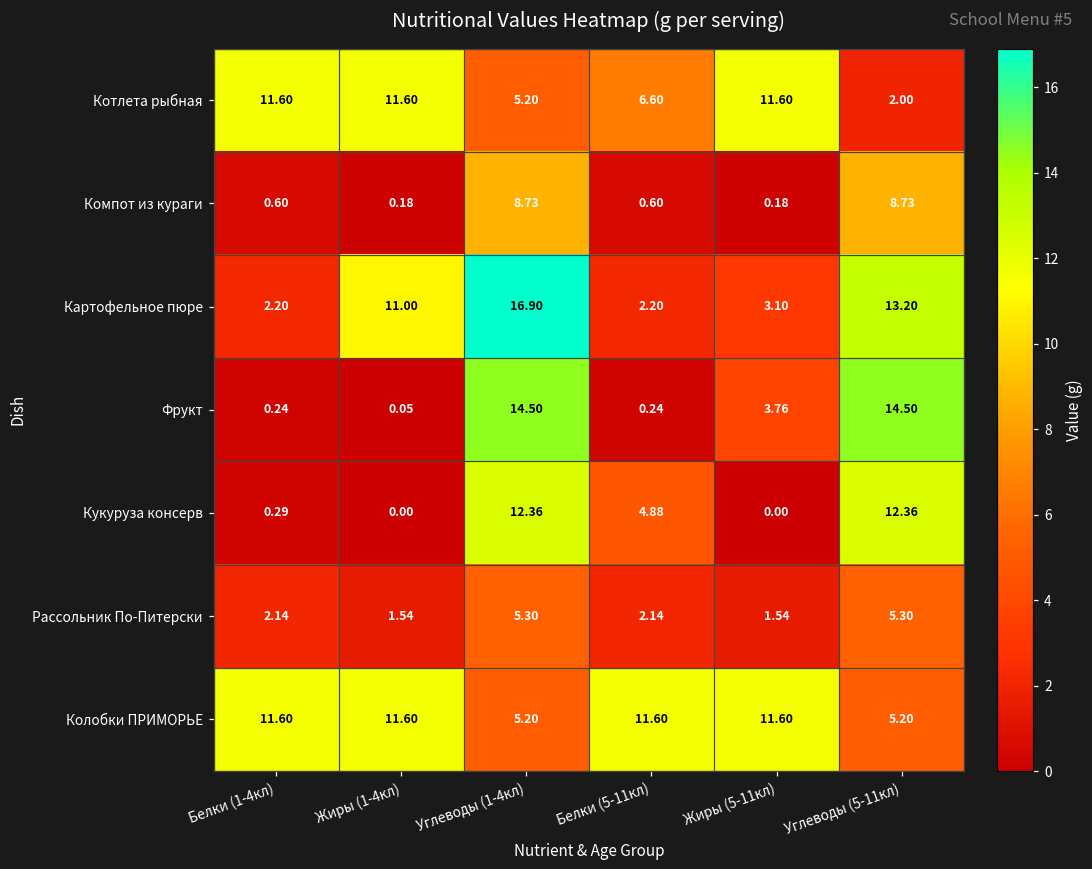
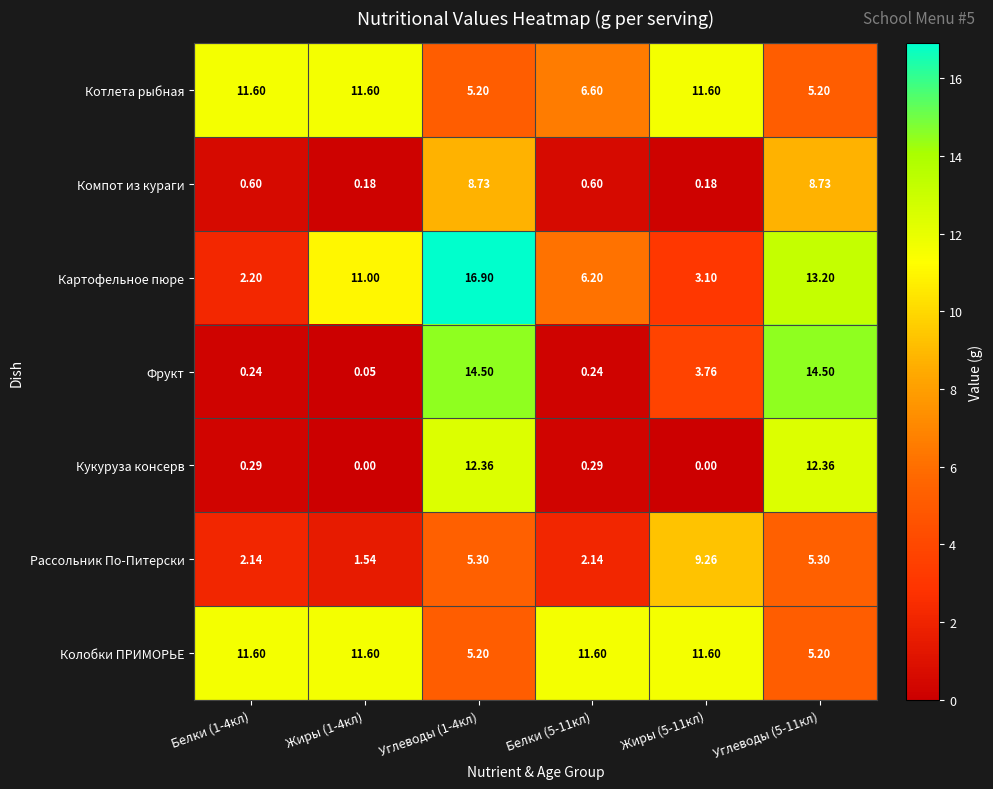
Котлета рыбная, Углеводы (5-11кл): 2.00 -> 5.20
Картофельное пюре, Белки (5-11кл): 2.20 -> 6.20
Кукуруза консерв, Белки (5-11кл): 4.88 -> 0.29
Рассольник По-Питерски, Жиры (5-11кл): 1.54 -> 9.26
